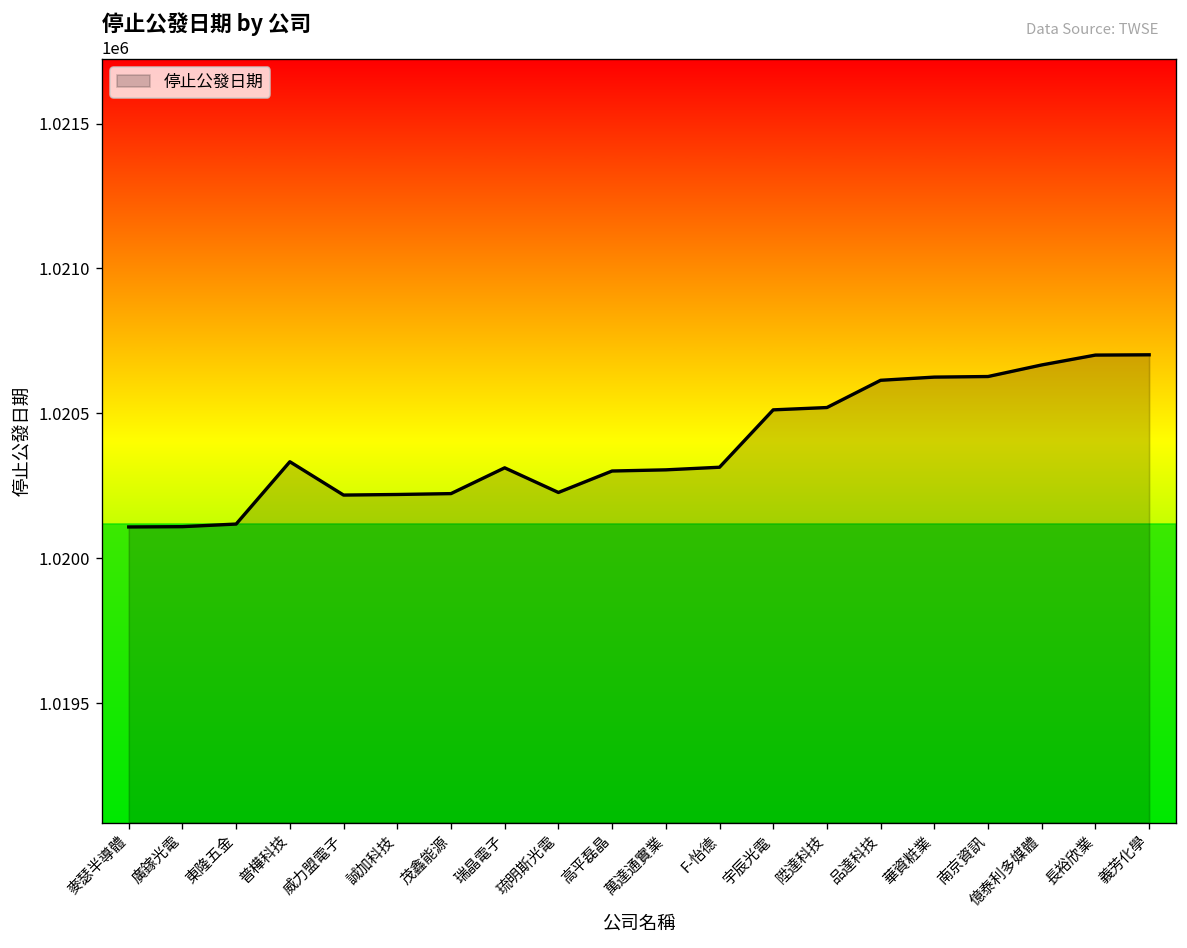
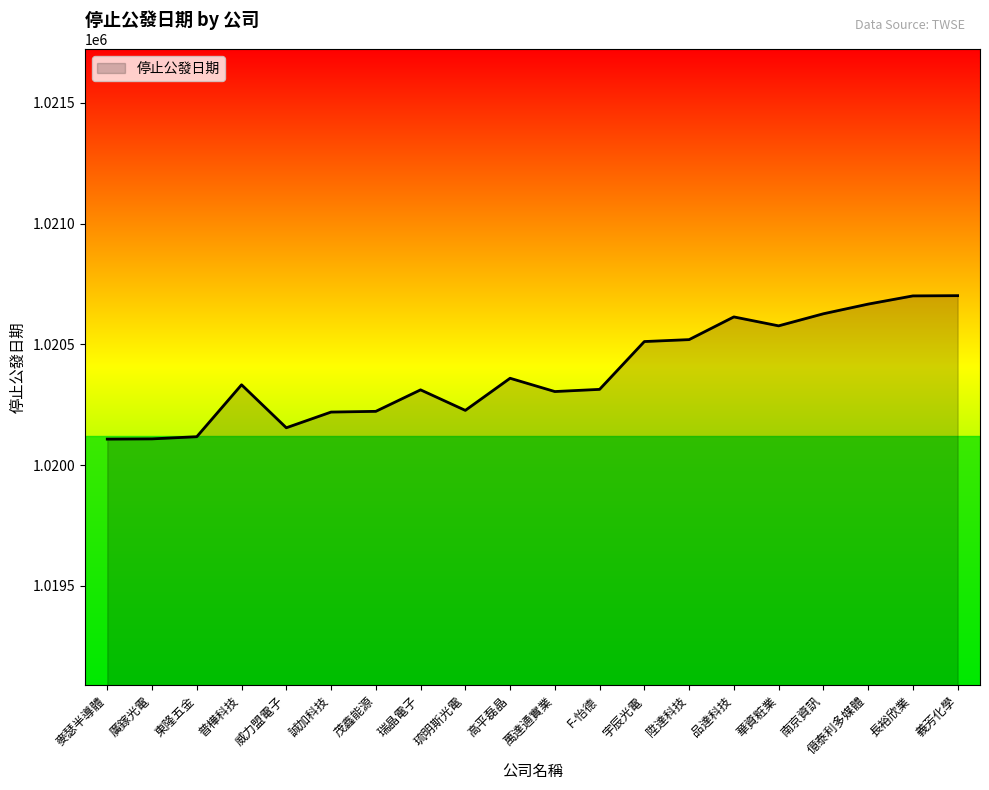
威力盟電子: 1020220 -> 1020160
高平磊晶: 1020300 -> 1020360
華資粧業: 1020630 -> 1020580
